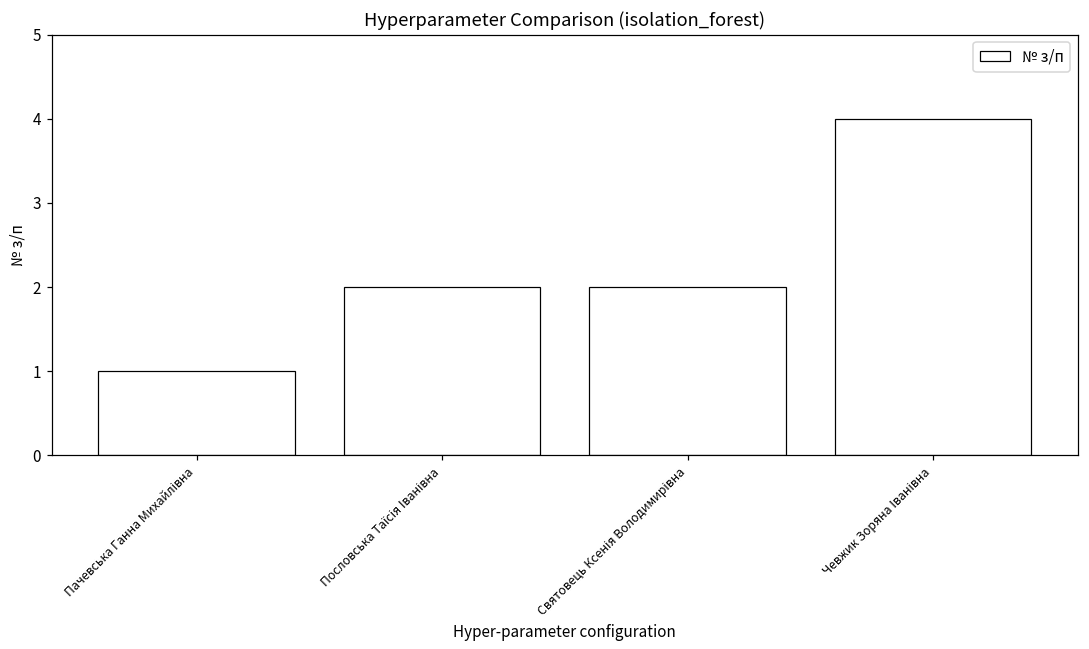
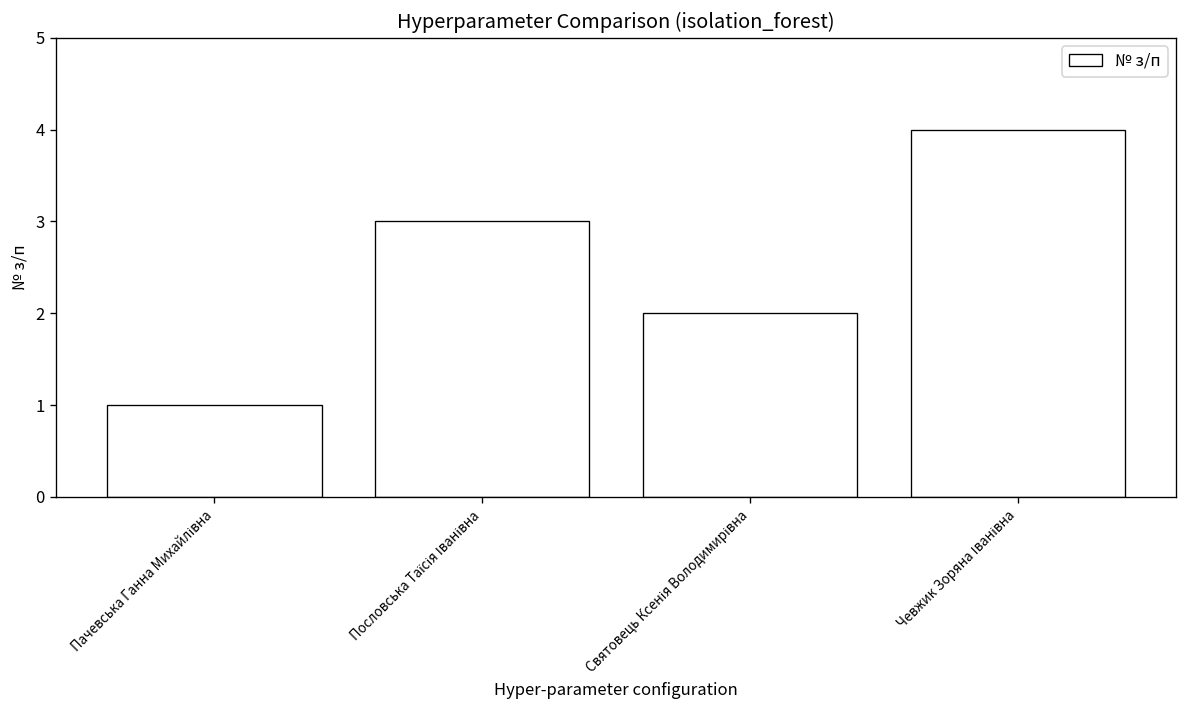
Пословська Таїсія Іванівна: 2 -> 3
